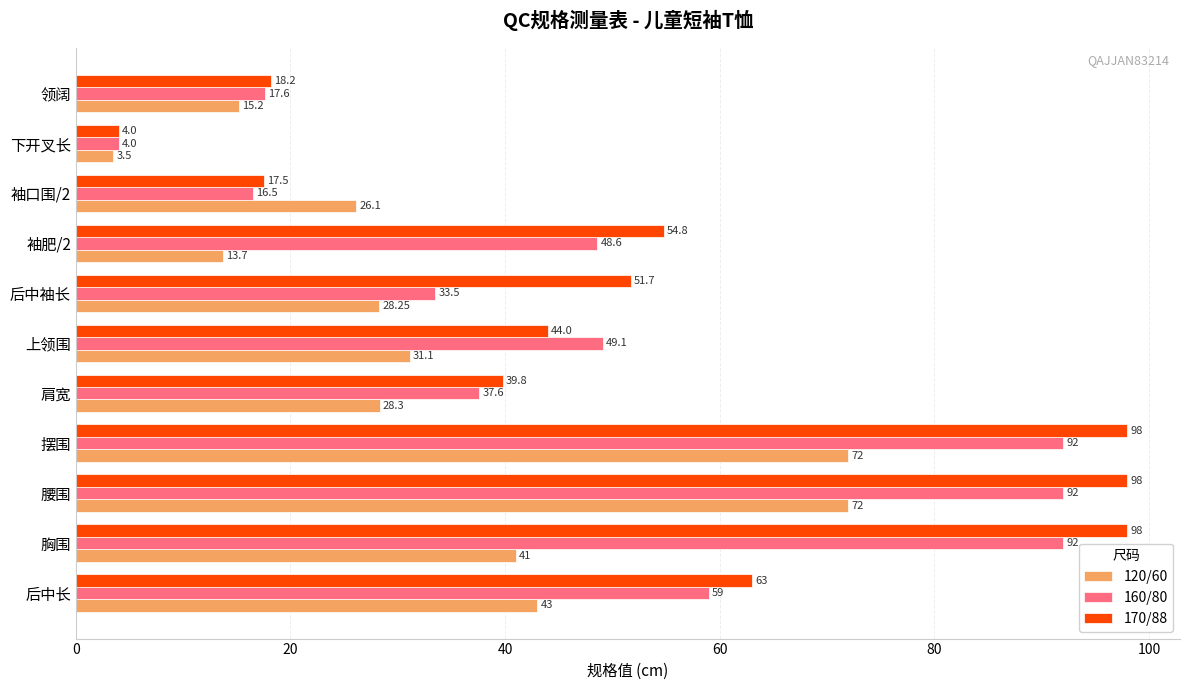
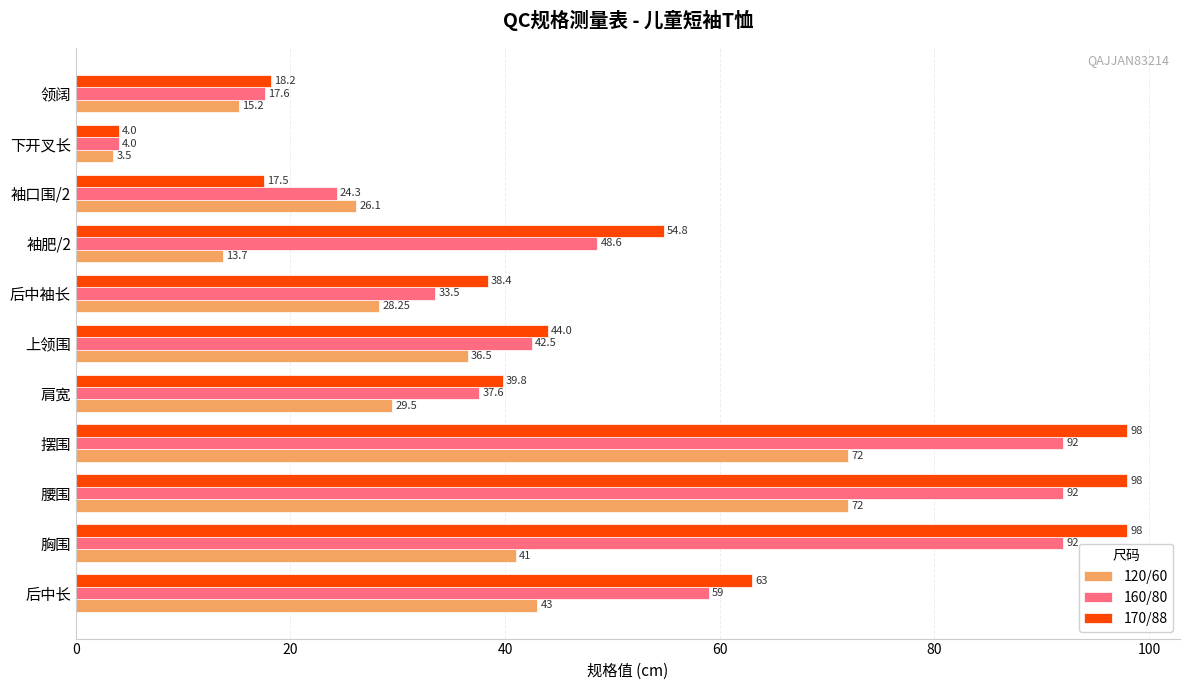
160/80, 袖口围/2: 16.5 -> 24.3
170/88, 后中袖长: 51.7 -> 38.4
160/80, 上领围: 49.1 -> 42.5
120/60, 上领围: 31.1 -> 36.5
120/60, 肩宽: 28.3 -> 29.5
